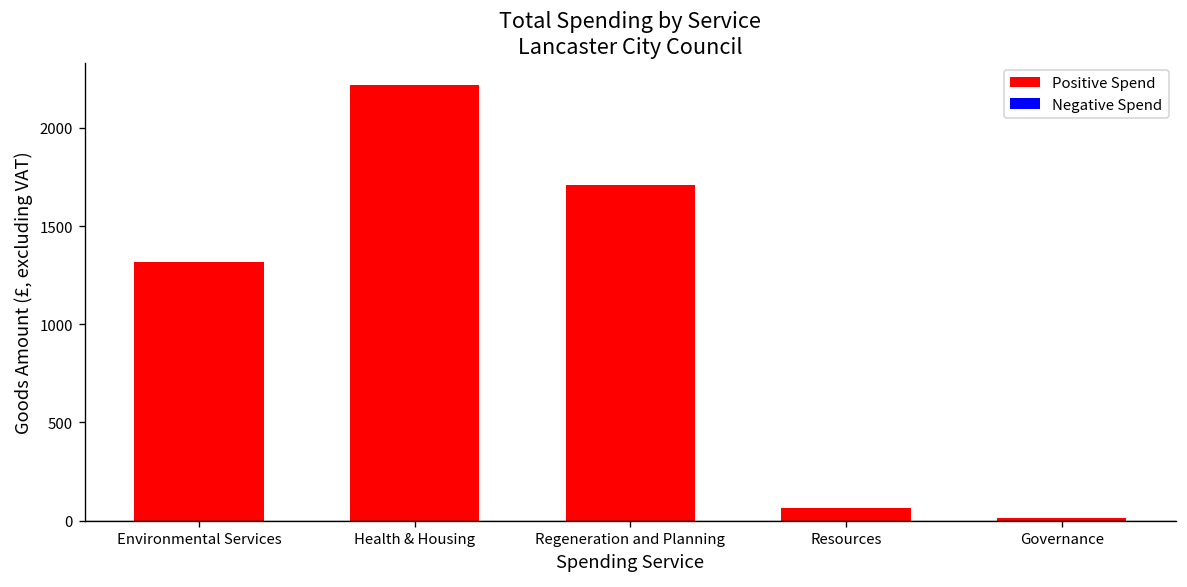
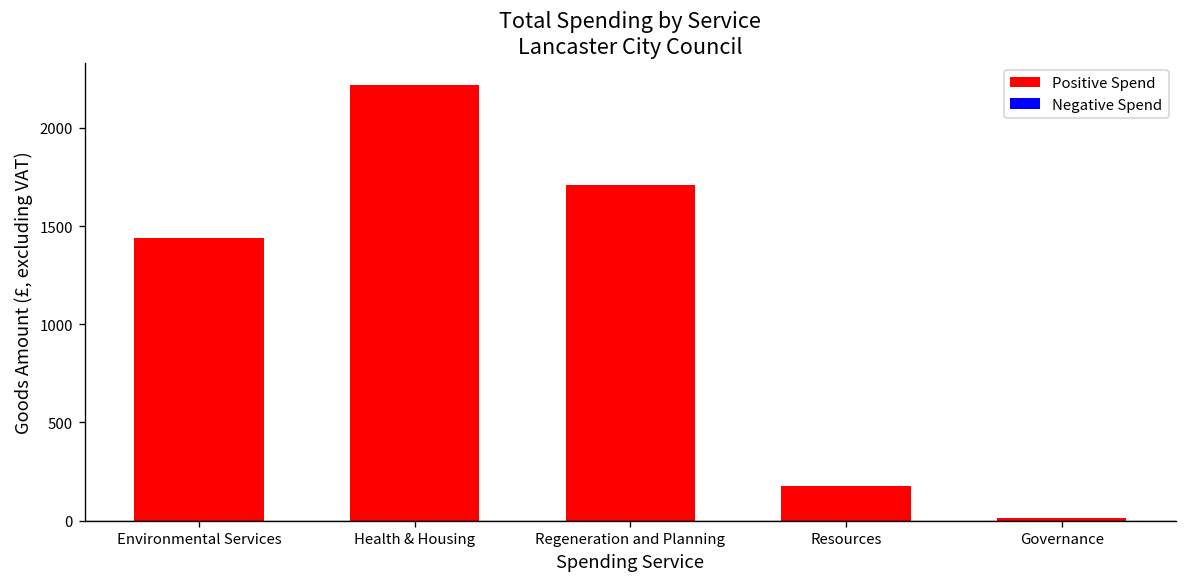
Environmental Services: 1320 -> 1440
Resources: 60 -> 180
